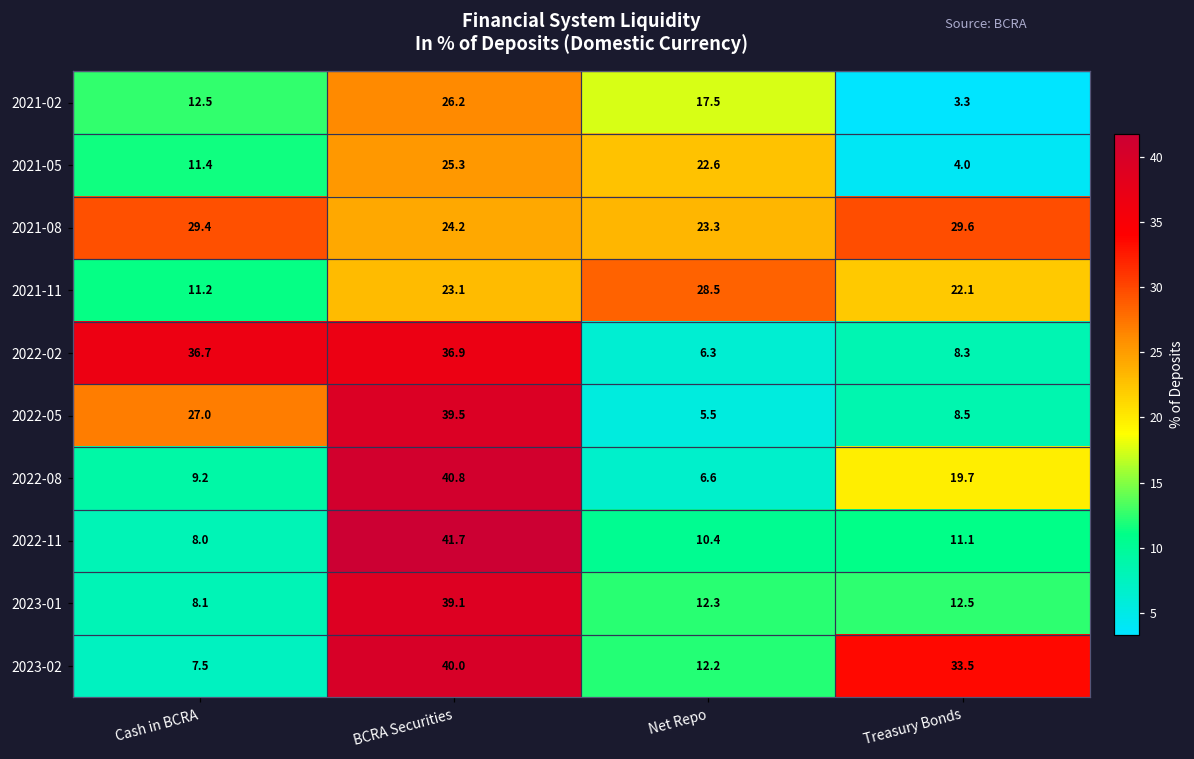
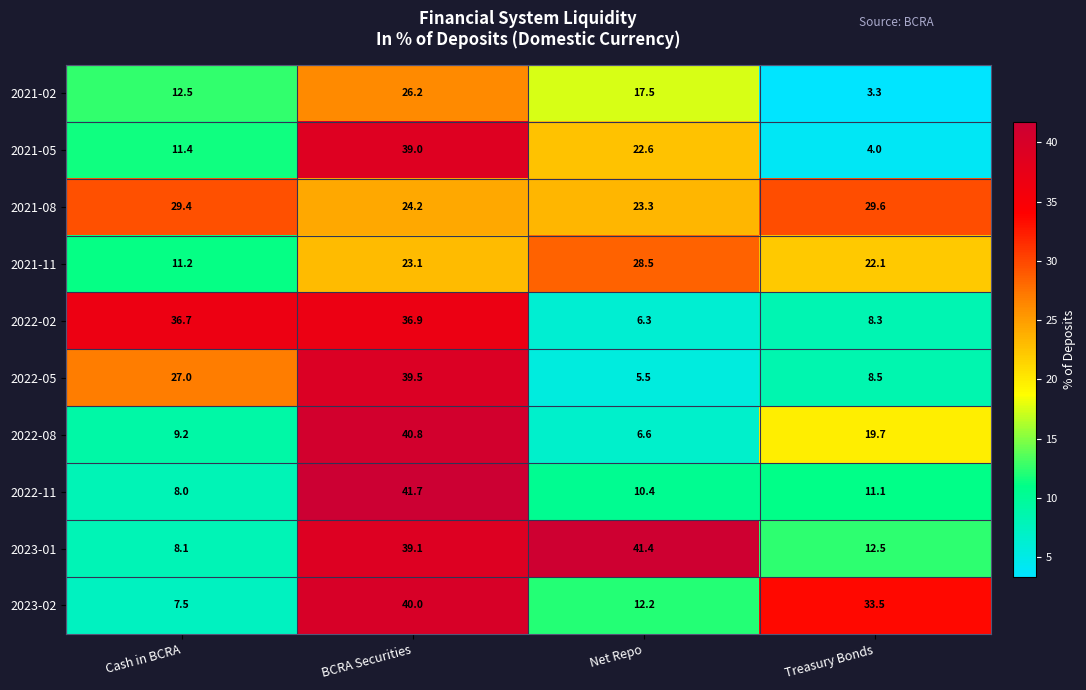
2021-05, BCRA Securities: 25.3 -> 39.0
2023-01, Net Repo: 12.3 -> 41.4
